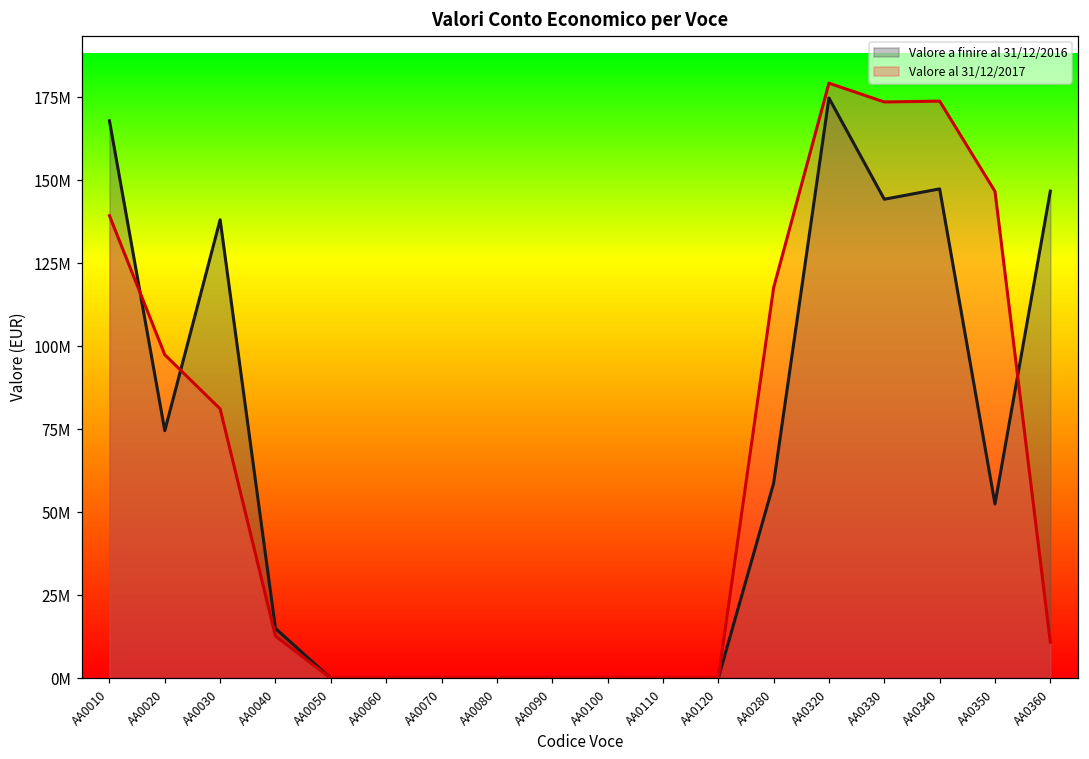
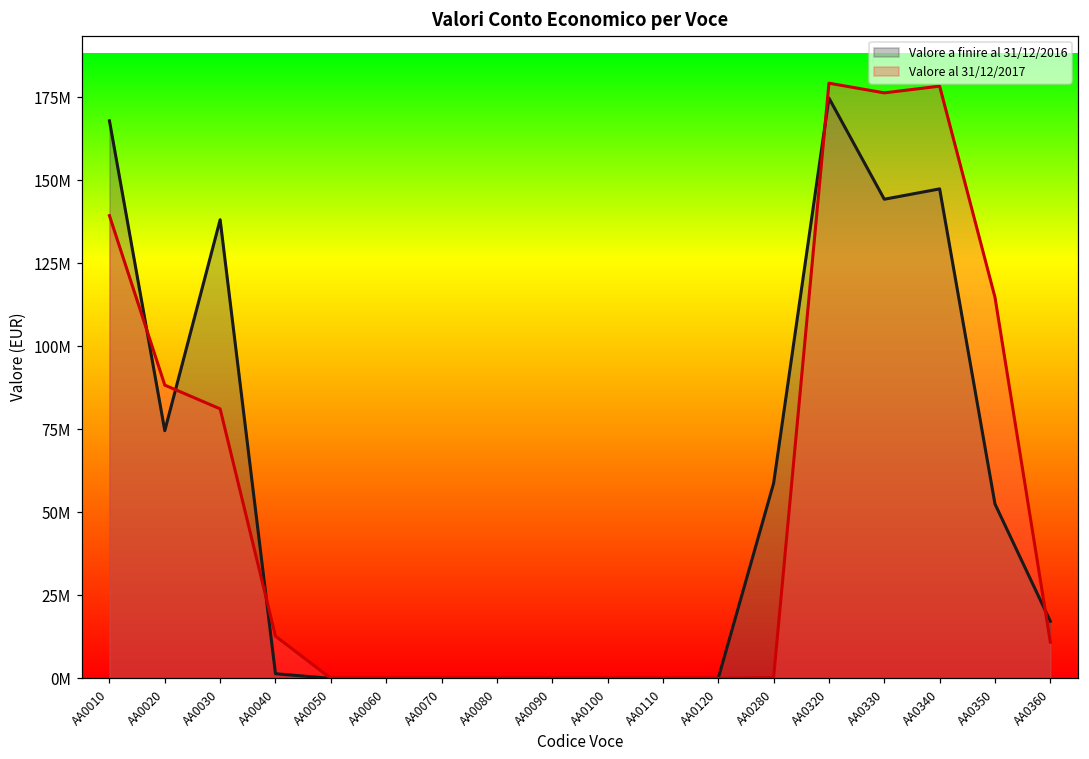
Valore al 31/12/2017, AA0020: 97000000 -> 88000000
Valore a finire al 31/12/2016, AA0040: 15000000 -> 1000000
Valore al 31/12/2017, AA0280: 118000000 -> 0
Valore al 31/12/2017, AA0330: 174000000 -> 176000000
Valore al 31/12/2017, AA0340: 174000000 -> 178000000
Valore al 31/12/2017, AA0350: 147000000 -> 115000000
Valore a finire al 31/12/2016, AA0360: 147000000 -> 17000000
